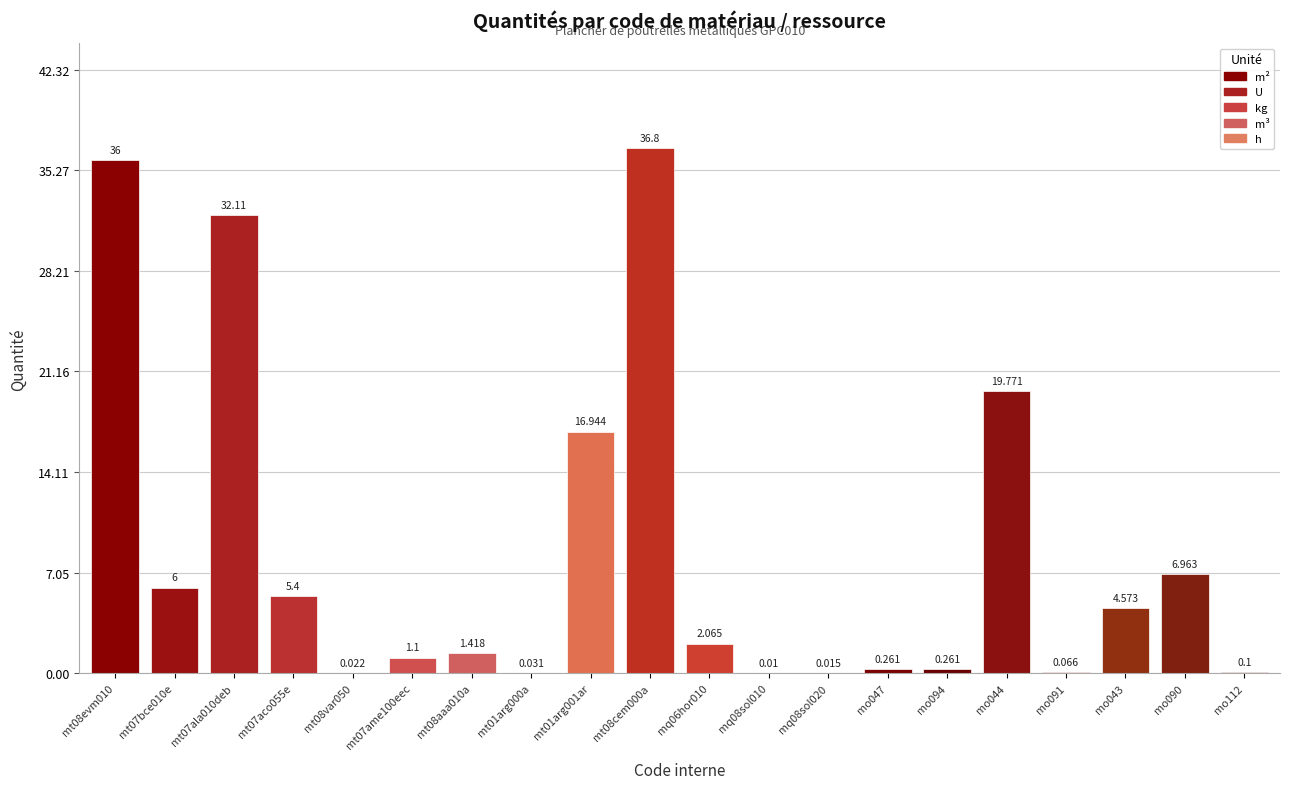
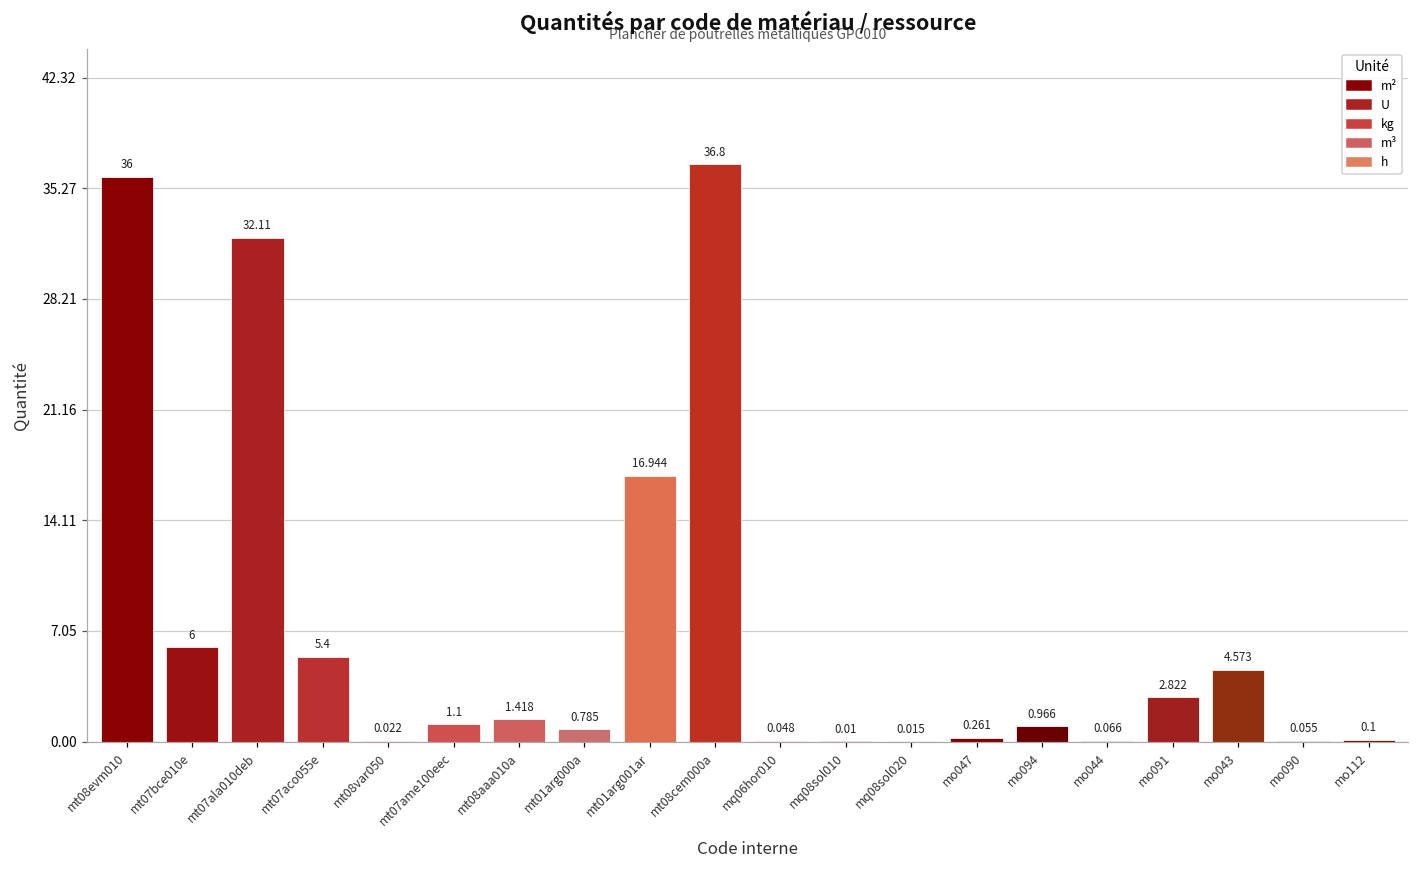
mt01arg000a: 0.031 -> 0.785
mq06hor010: 2.065 -> 0.048
mo094: 0.261 -> 0.966
mo044: 19.771 -> 0.066
mo091: 0.066 -> 2.822
mo090: 6.963 -> 0.055
